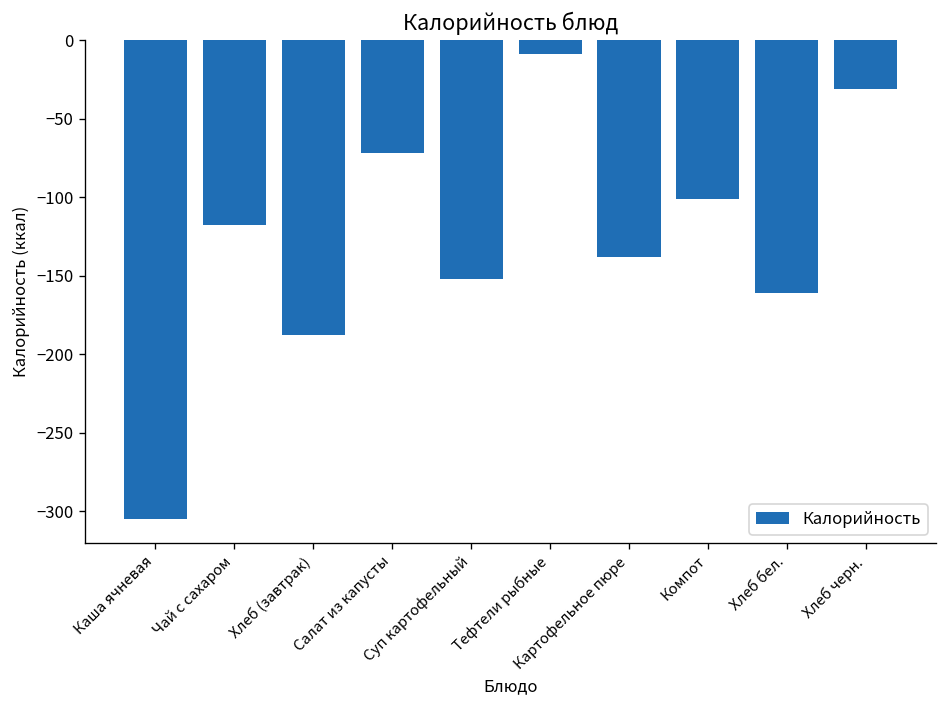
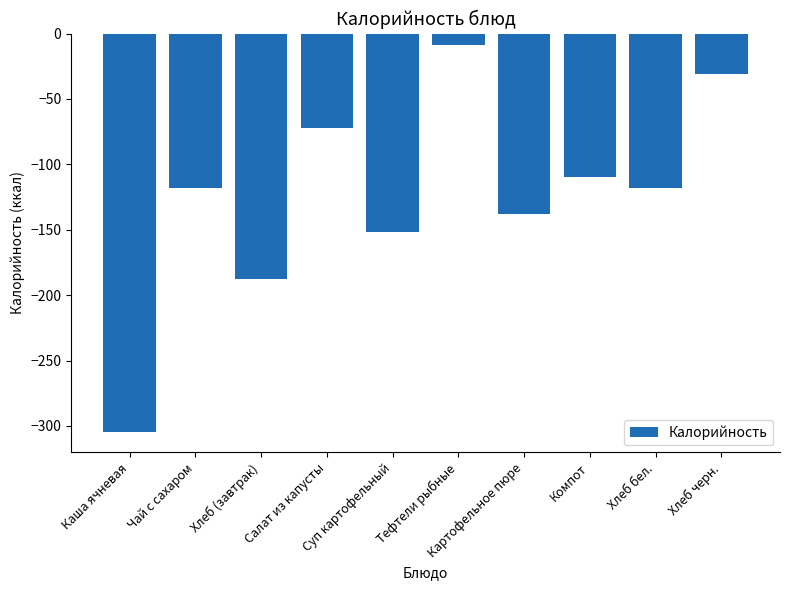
Компот: -101 -> -110
Хлеб бел.: -161 -> -118
